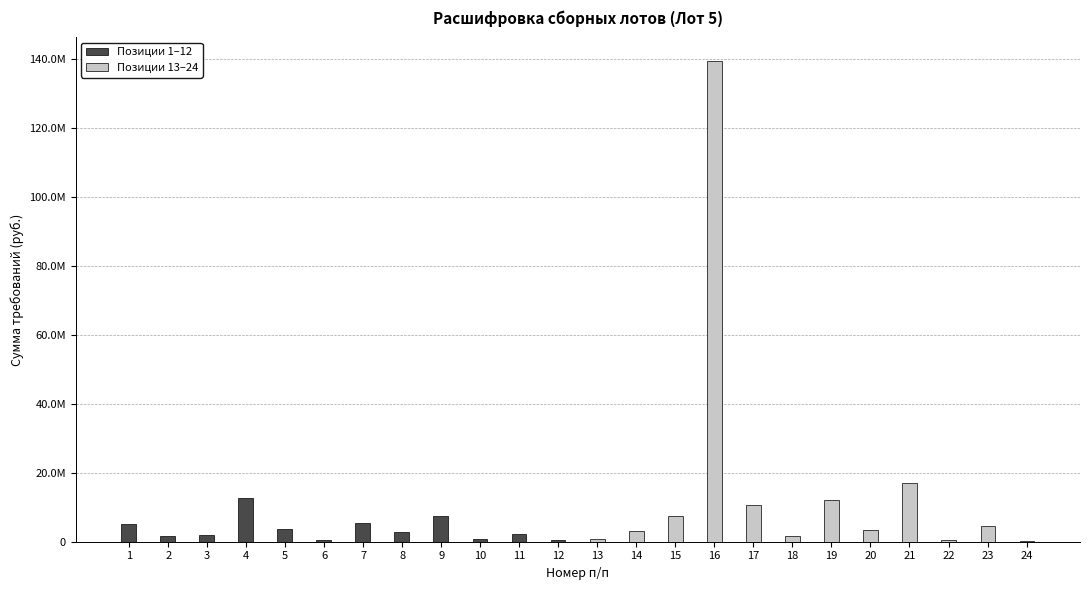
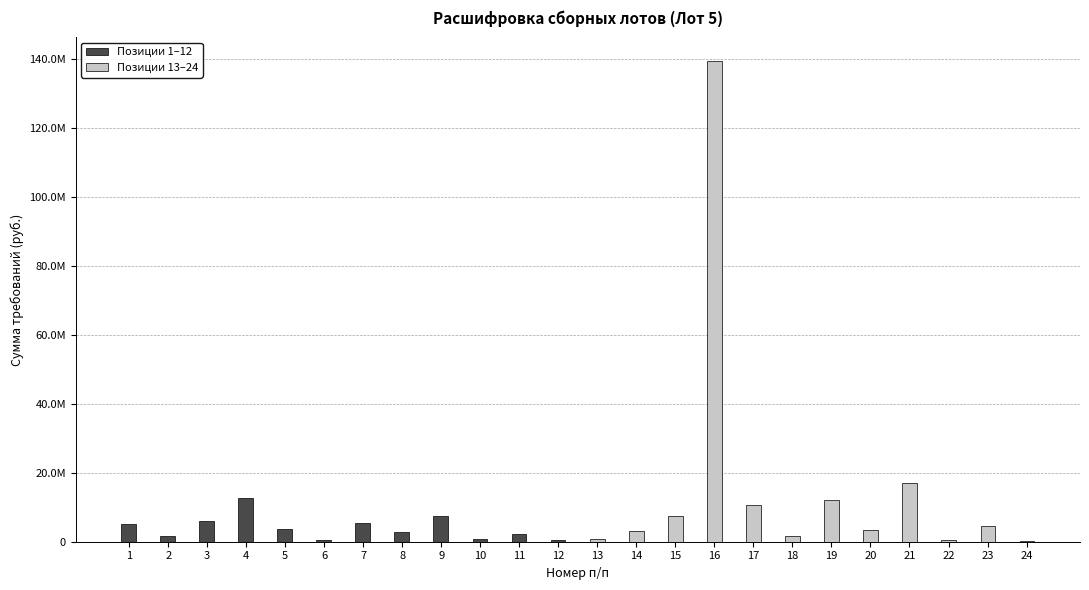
Позиции 1–12, 3: 2000000 -> 6000000
